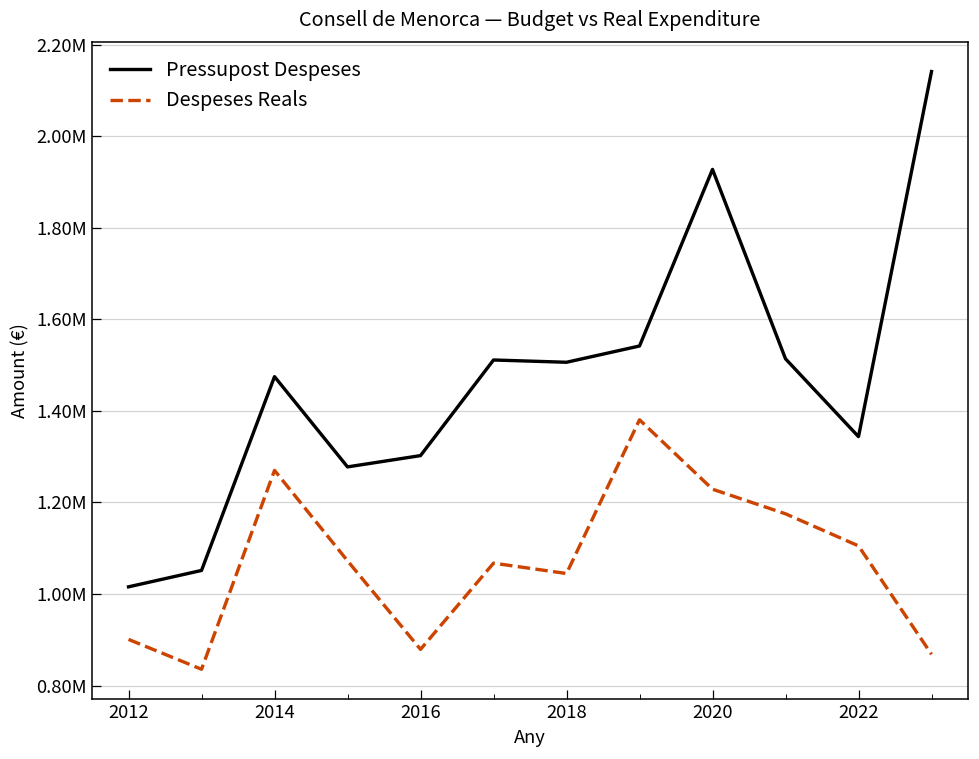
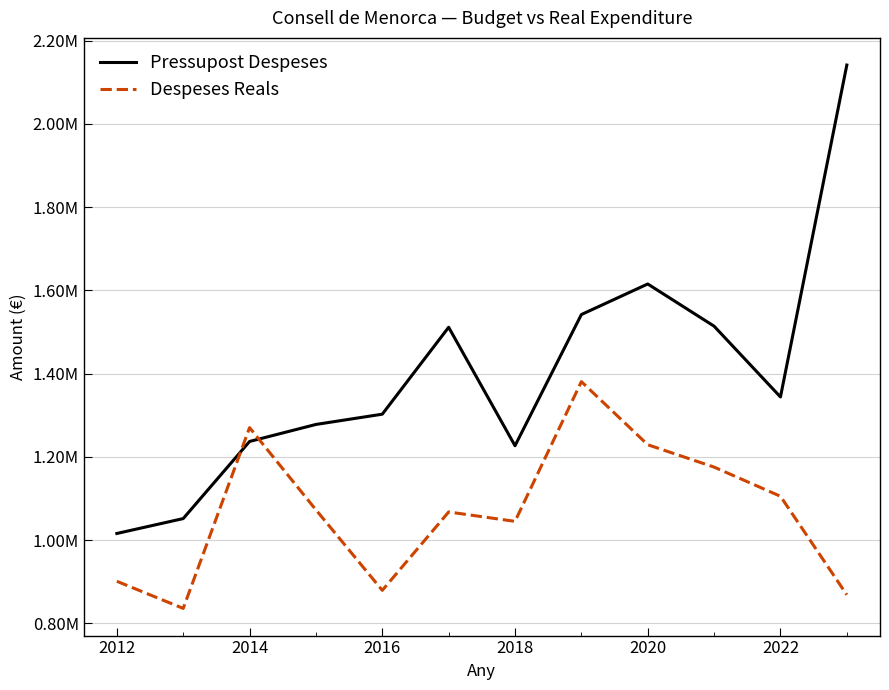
Pressupost Despeses, 2014: 1470000 -> 1240000
Pressupost Despeses, 2018: 1510000 -> 1230000
Pressupost Despeses, 2020: 1930000 -> 1620000
